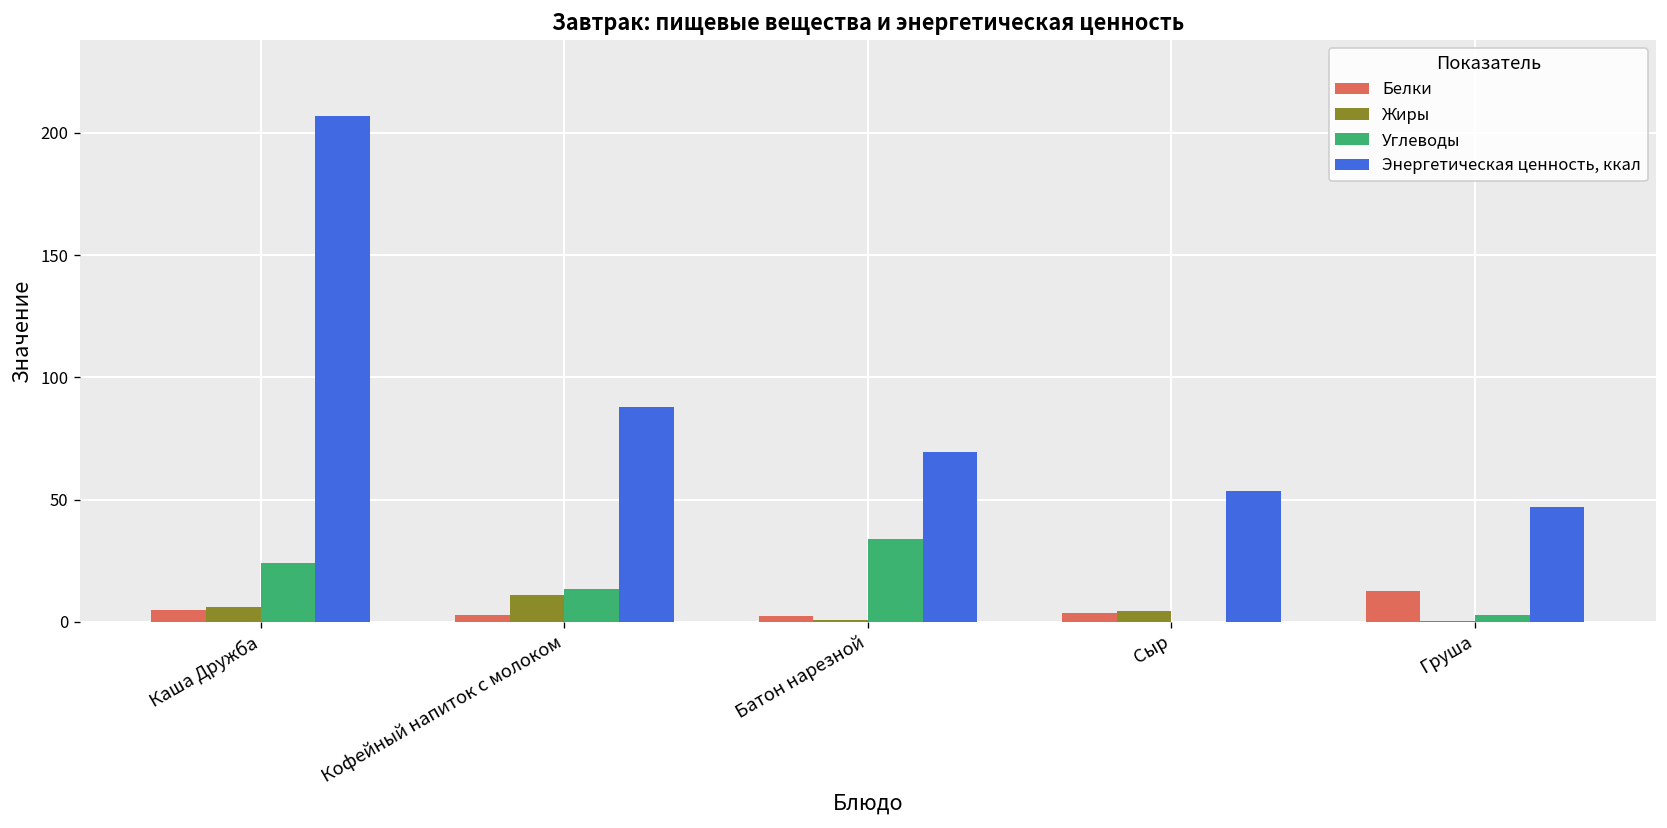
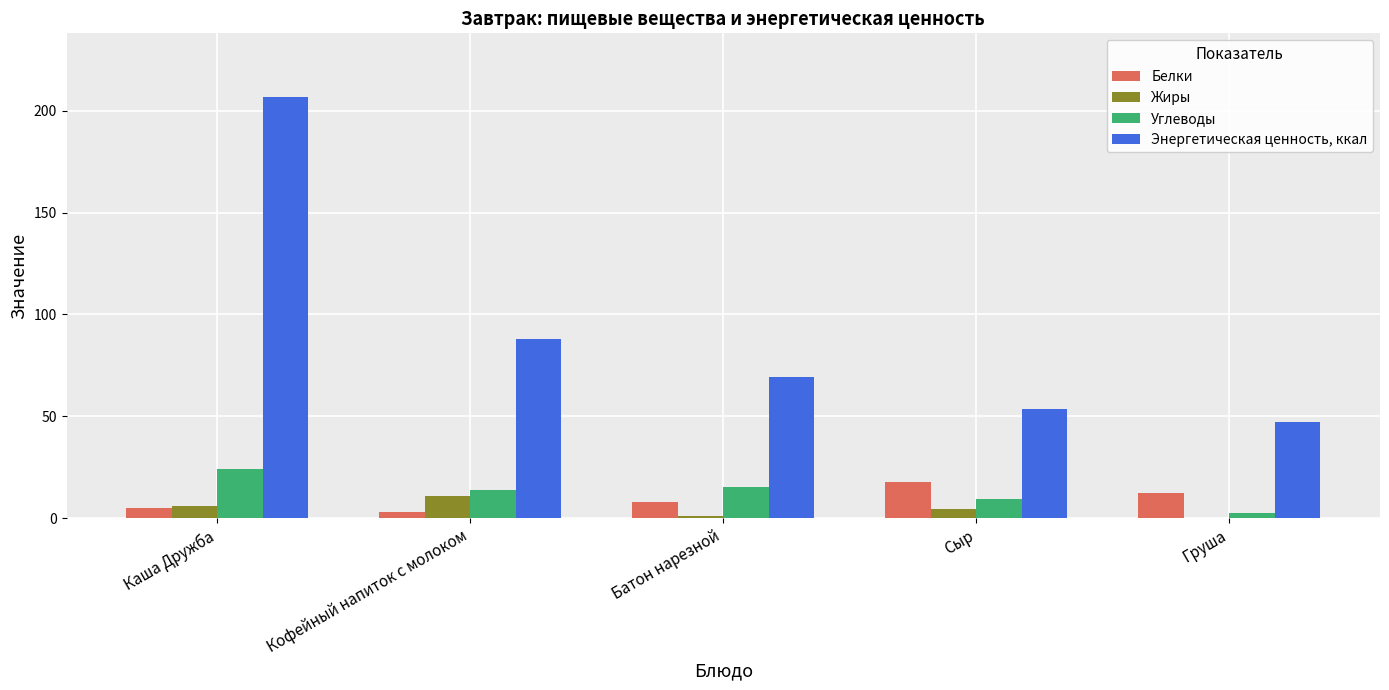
Белки, Батон нарезной: 2 -> 8
Углеводы, Батон нарезной: 34 -> 15
Белки, Сыр: 4 -> 18
Углеводы, Сыр: 0 -> 9
